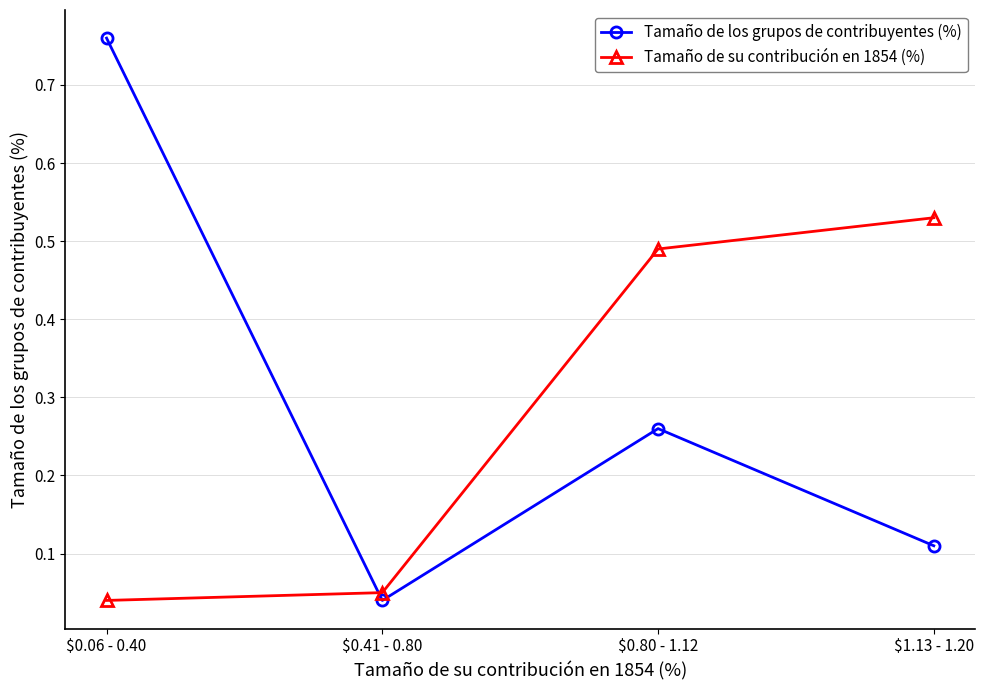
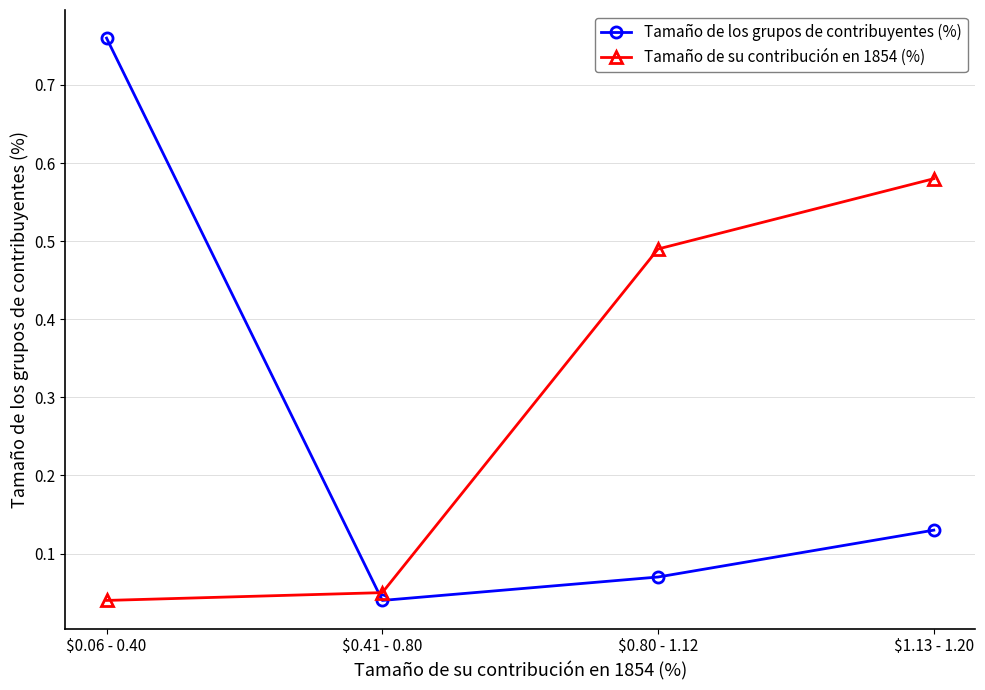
Tamaño de los grupos de contribuyentes (%), $0.80 - 1.12: 0.26 -> 0.07
Tamaño de los grupos de contribuyentes (%), $1.13 - 1.20: 0.11 -> 0.13
Tamaño de su contribución en 1854 (%), $1.13 - 1.20: 0.53 -> 0.58
